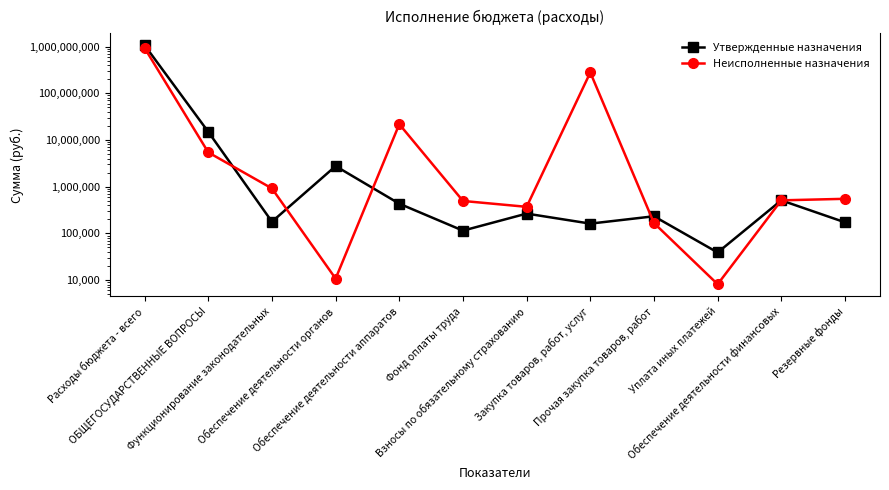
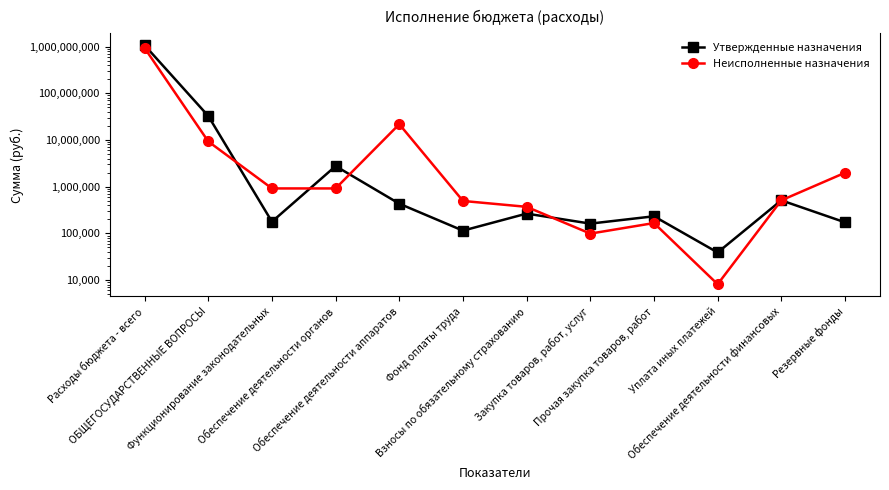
Утвержденные назначения, ОБЩЕГОСУДАРСТВЕННЫЕ ВОПРОСЫ: 15,000,000 -> 30,000,000
Неисполненные назначения, ОБЩЕГОСУДАРСТВЕННЫЕ ВОПРОСЫ: 5,000,000 -> 9,000,000
Неисполненные назначения, Обеспечение деятельности органов: 11,000 -> 900,000
Неисполненные назначения, Закупка товаров, работ, услуг: 300,000,000 -> 100,000
Неисполненные назначения, Резервные фонды: 600,000 -> 2,000,000
